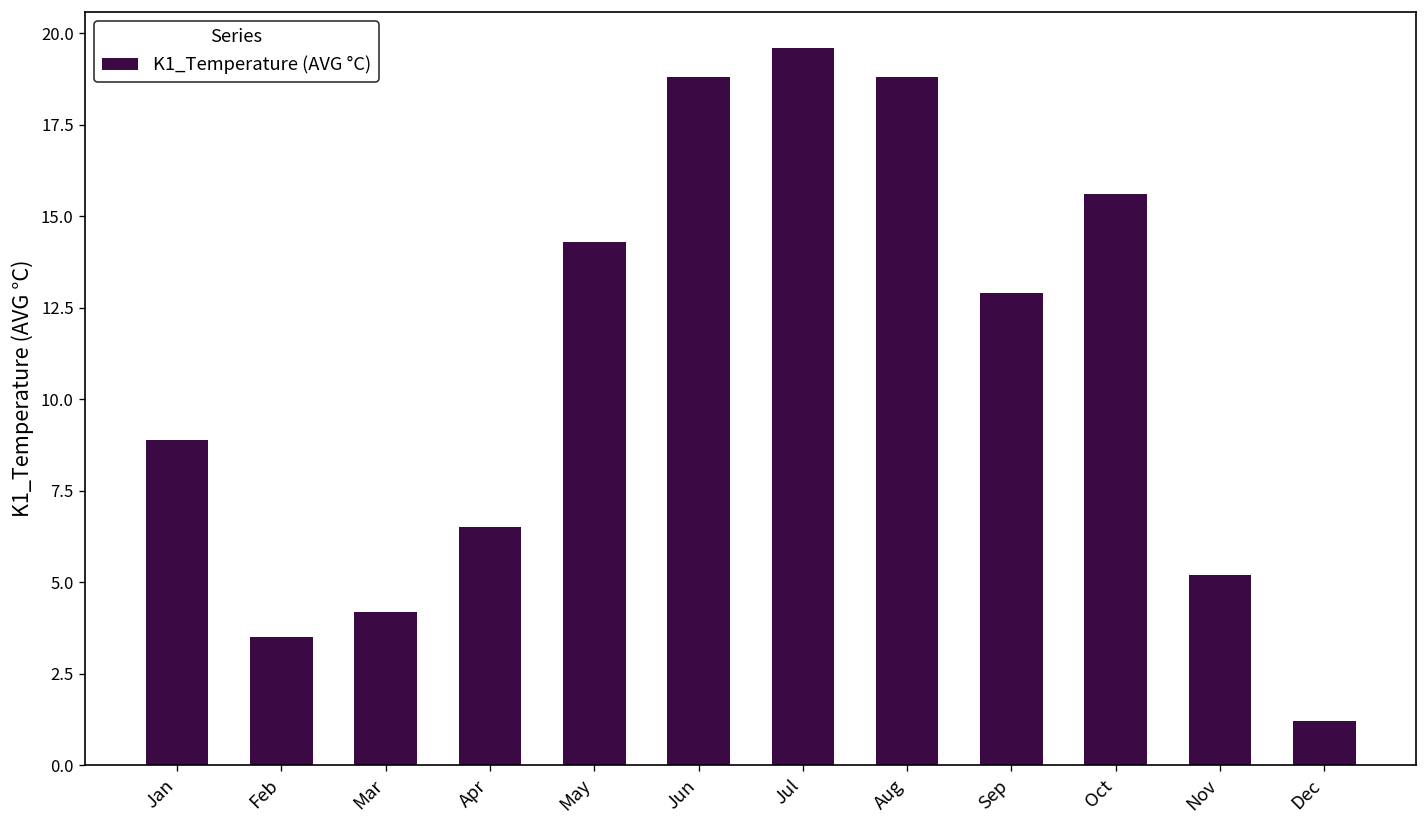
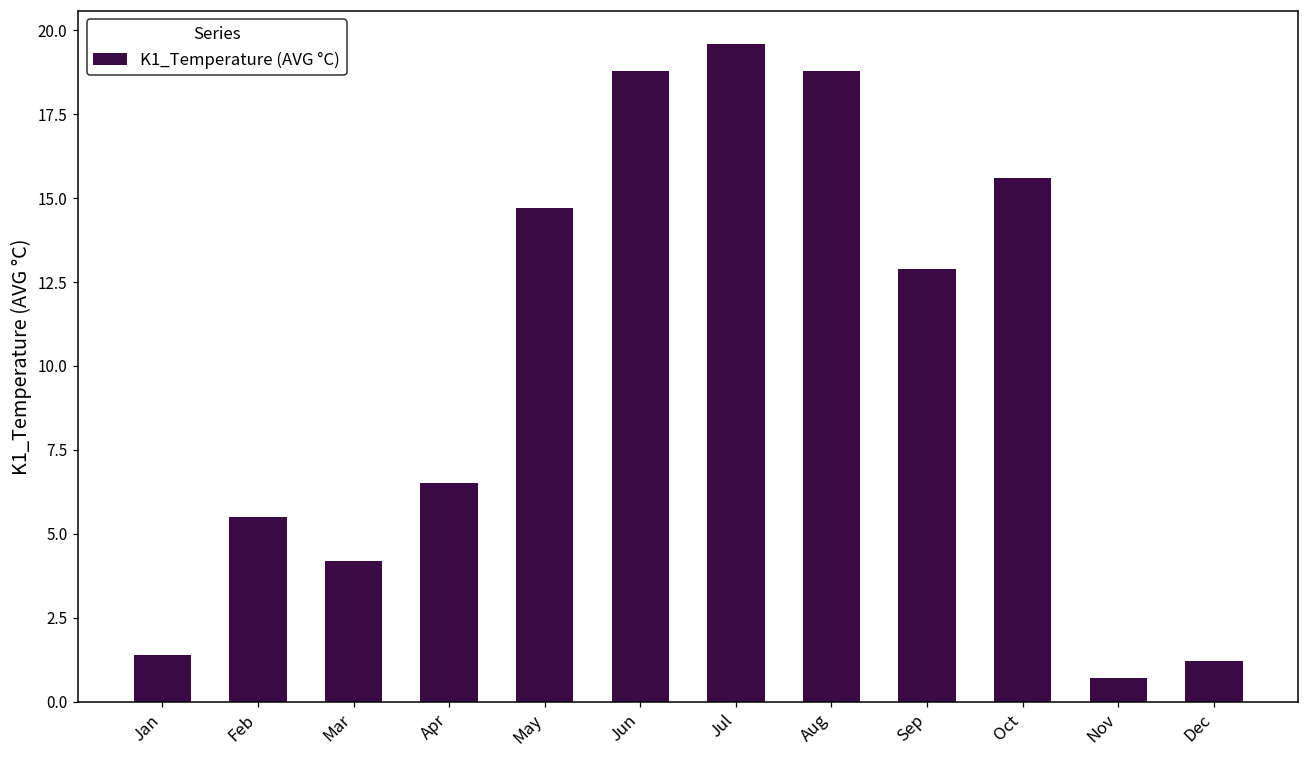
Jan: 8.9 -> 1.4
Feb: 3.5 -> 5.5
May: 14.3 -> 14.7
Nov: 5.2 -> 0.7
